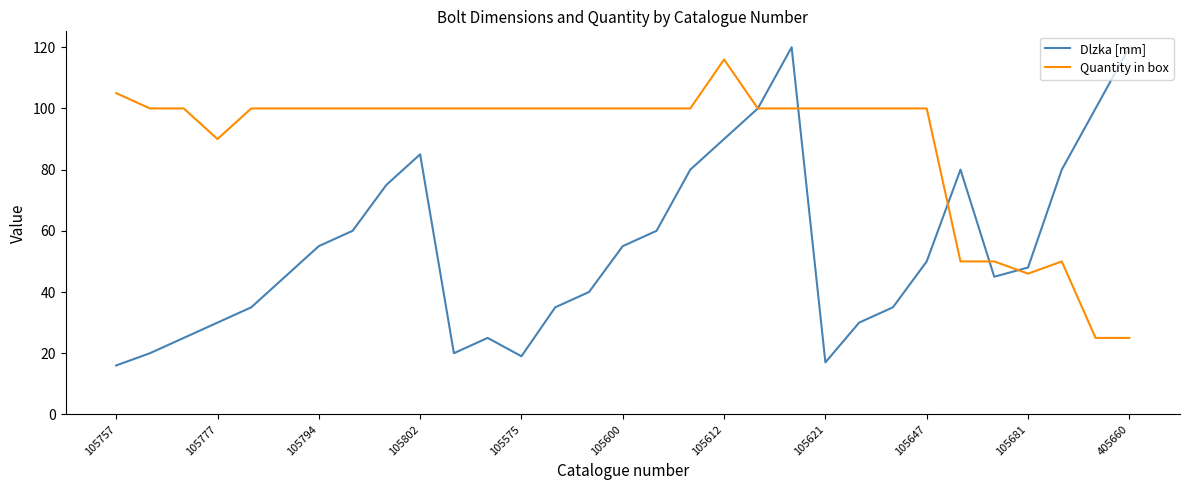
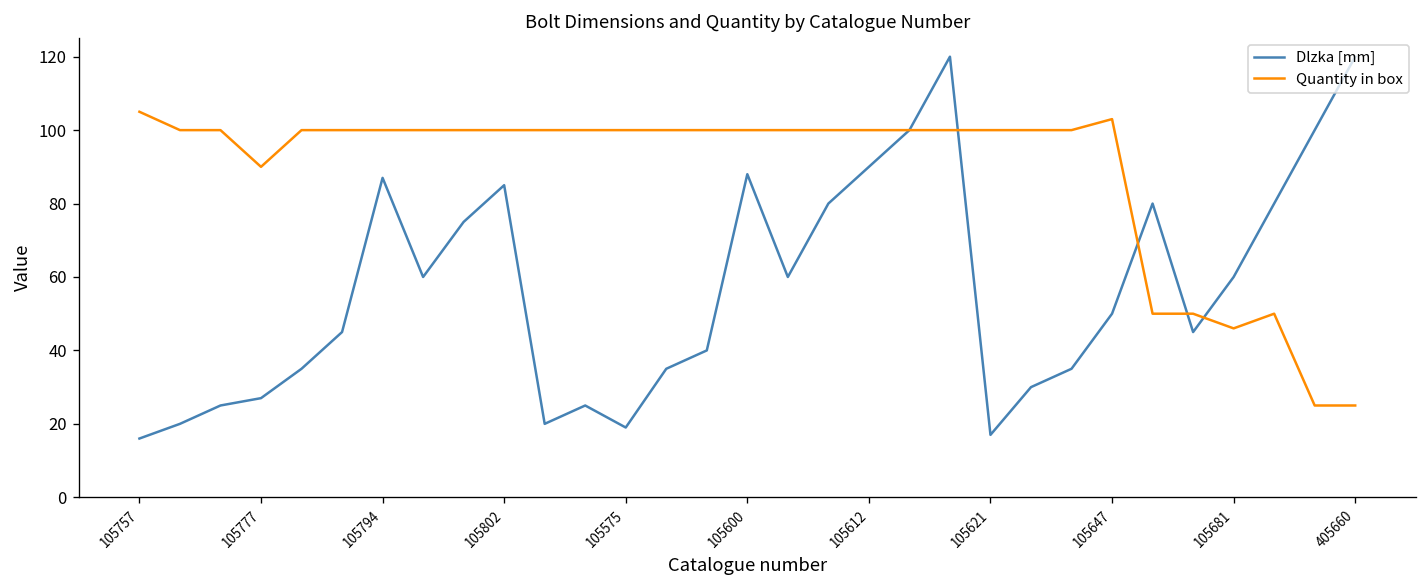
Dlzka [mm], 105777: 30 -> 27
Dlzka [mm], 105794: 55 -> 87
Dlzka [mm], 105600: 55 -> 88
Quantity in box, 105612: 116 -> 100
Quantity in box, 105647: 100 -> 103
Dlzka [mm], 105681: 48 -> 60
